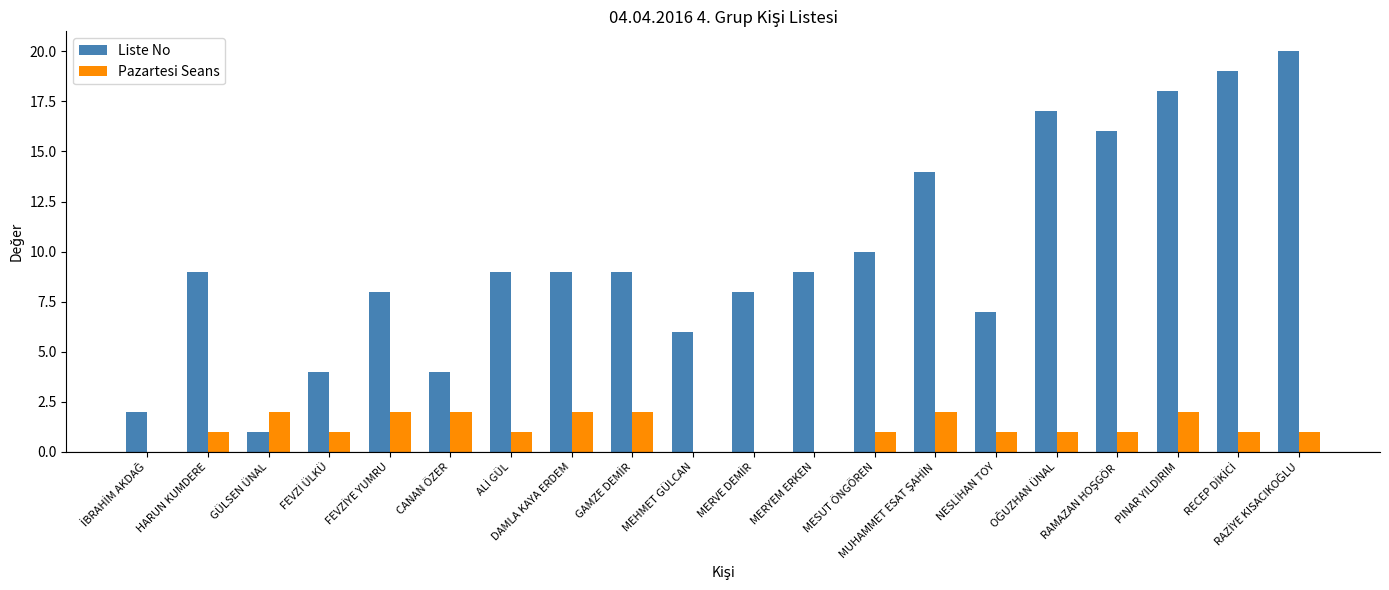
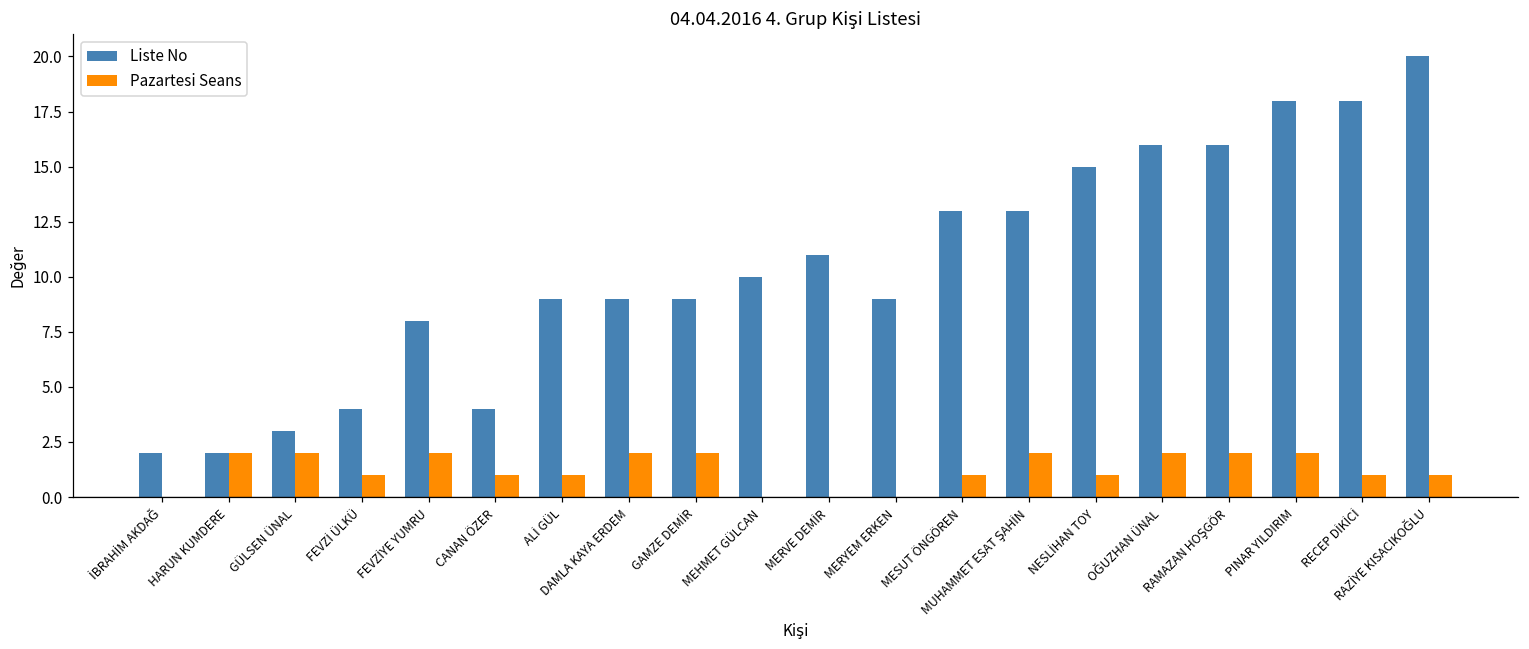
Liste No, HARUN KUMDERE: 9 -> 2
Pazartesi Seans, HARUN KUMDERE: 1 -> 2
Liste No, GÜLSEN ÜNAL: 1 -> 3
Pazartesi Seans, CANAN ÖZER: 2 -> 1
Liste No, MEHMET GÜLCAN: 6 -> 10
Liste No, MERVE DEMİR: 8 -> 11
Liste No, MESUT ÖNGÖREN: 10 -> 13
Liste No, MUHAMMET ESAT ŞAHİN: 14 -> 13
Liste No, NESLİHAN TOY: 7 -> 15
Liste No, OĞUZHAN ÜNAL: 17 -> 16
Pazartesi Seans, OĞUZHAN ÜNAL: 1 -> 2
Pazartesi Seans, RAMAZAN HOŞGÖR: 1 -> 2
Liste No, RECEP DİKİCİ: 19 -> 18
